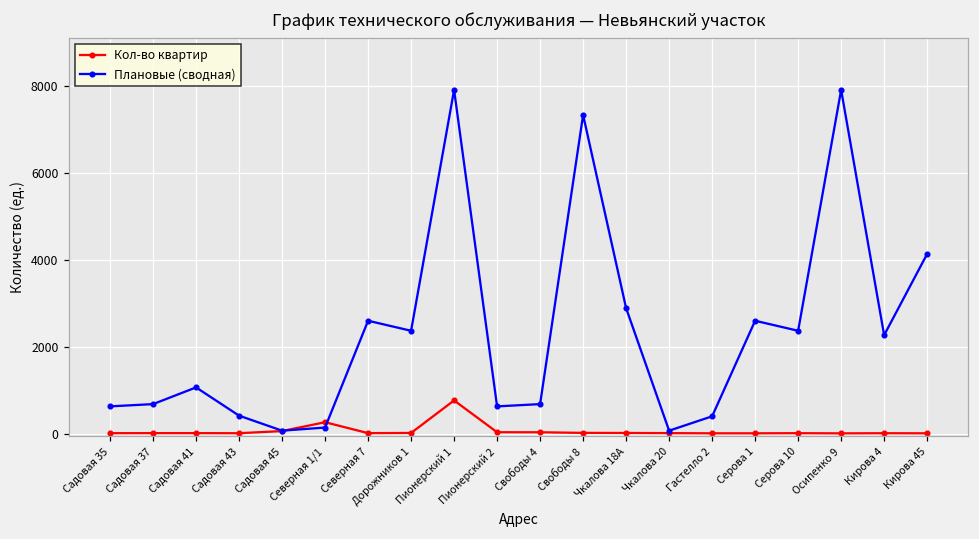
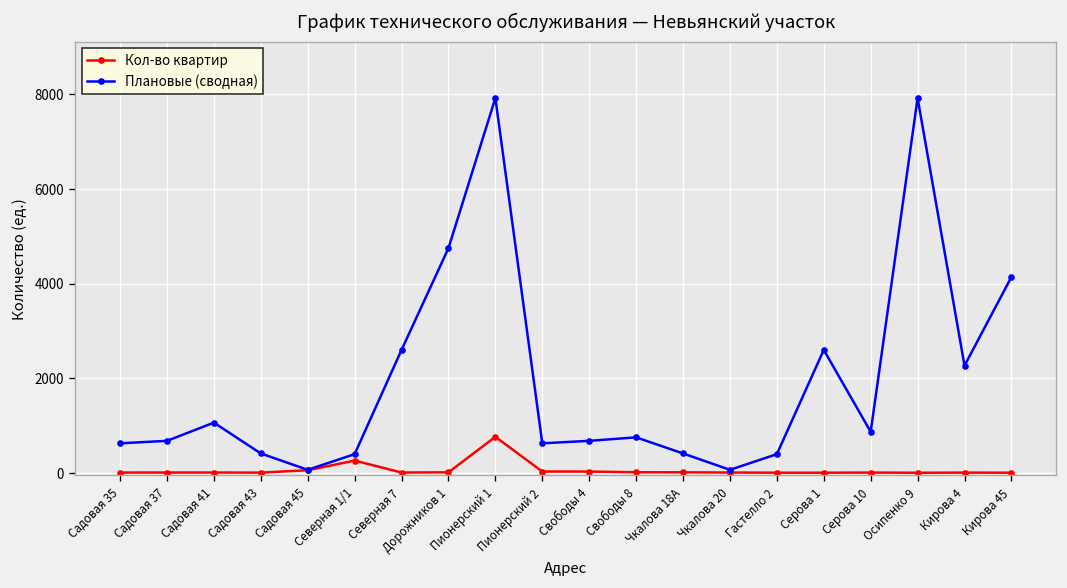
Плановые (сводная), Северная 1/1: 100 -> 400
Плановые (сводная), Дорожников 1: 2400 -> 4800
Плановые (сводная), Свободы 8: 7300 -> 800
Плановые (сводная), Чкалова 18А: 2900 -> 400
Плановые (сводная), Серова 10: 2400 -> 900
